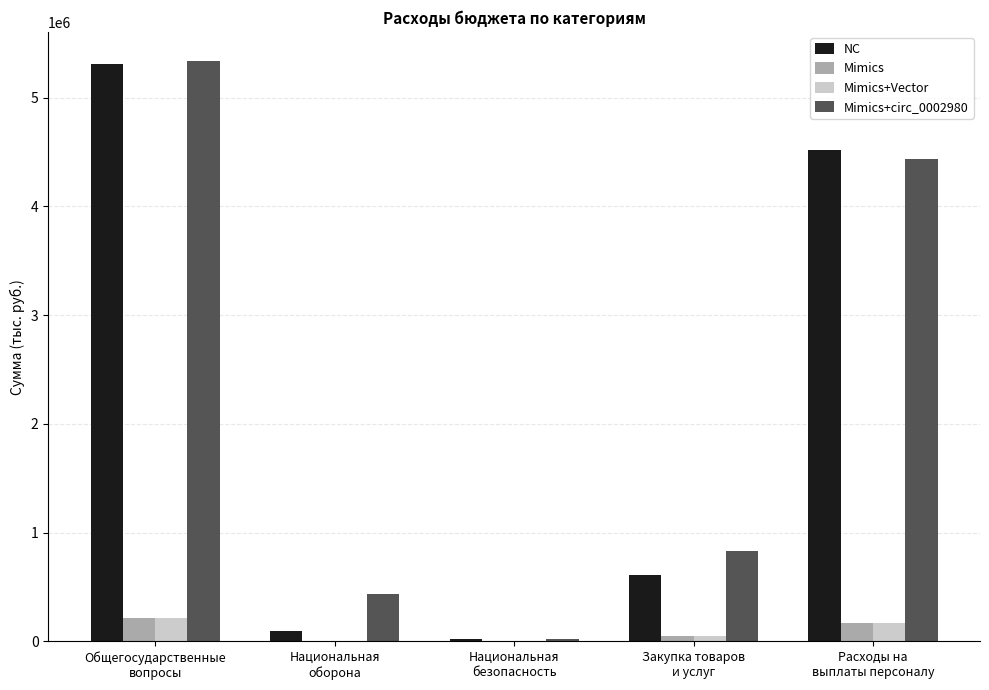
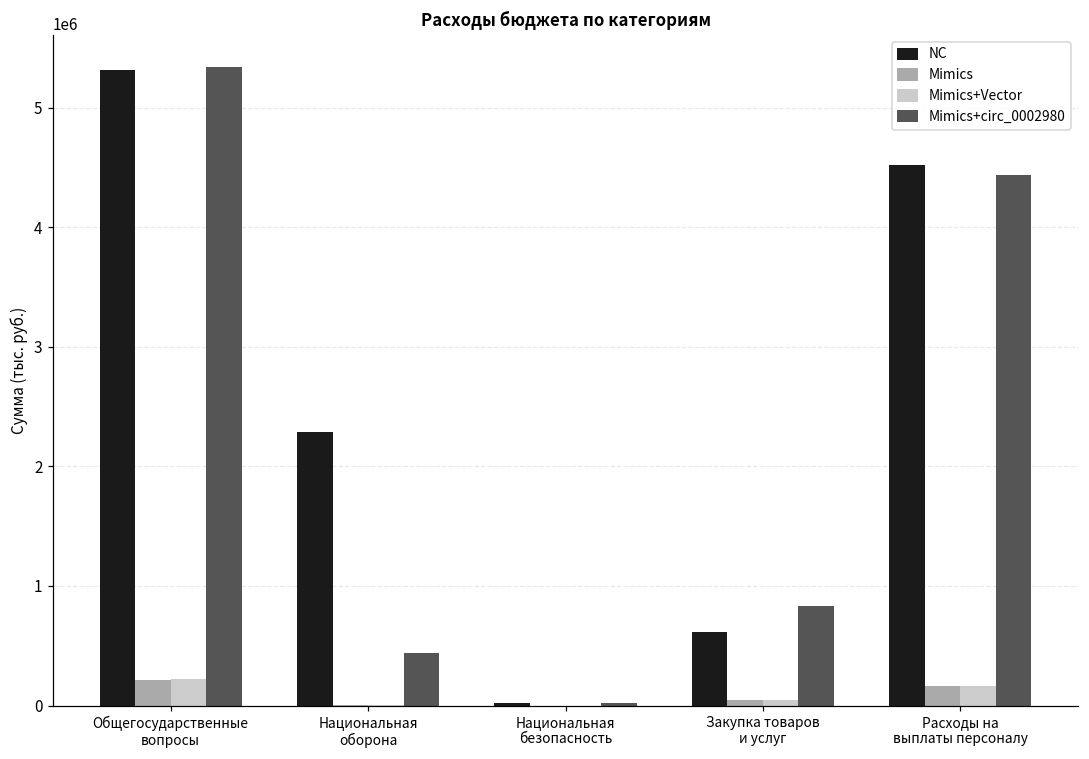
NC, Национальная оборона: 100000 -> 2290000
